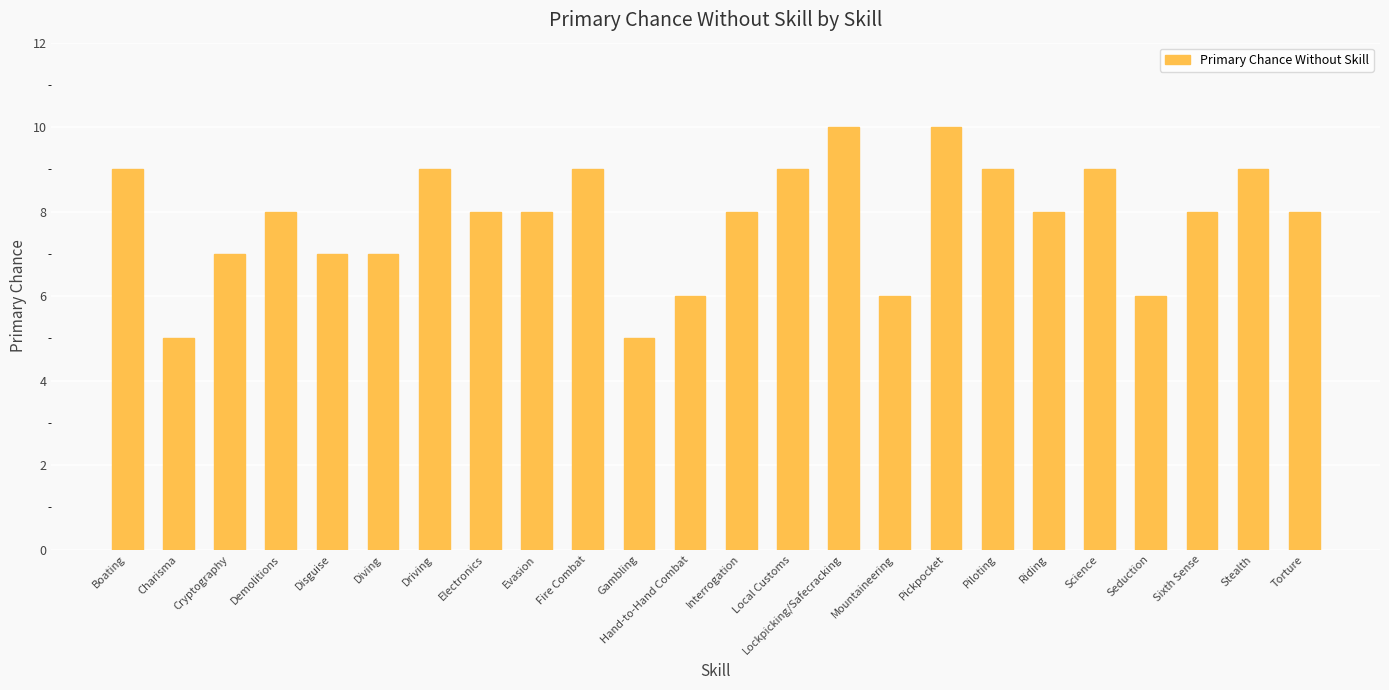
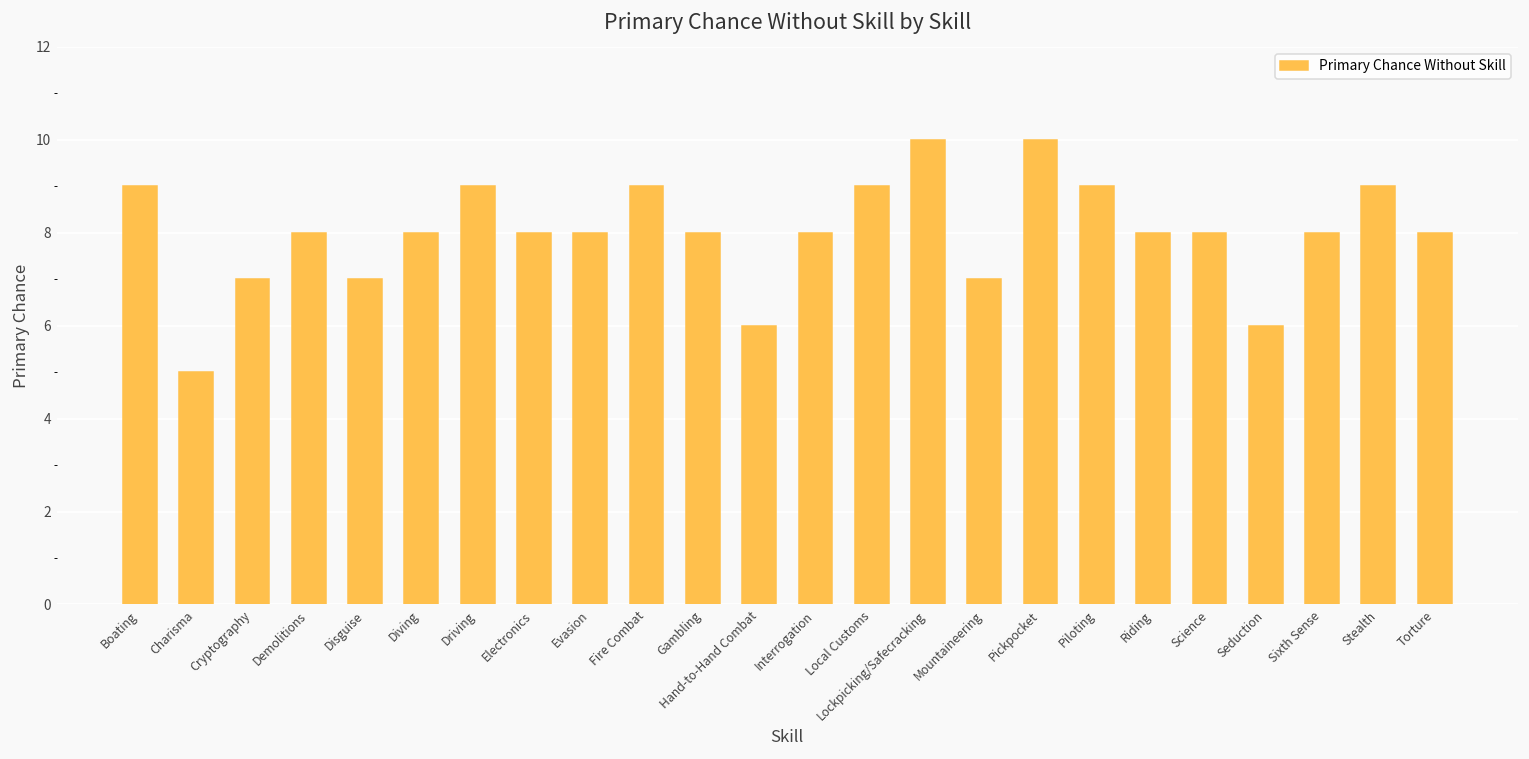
Diving: 7 -> 8
Gambling: 5 -> 8
Mountaineering: 6 -> 7
Science: 9 -> 8
